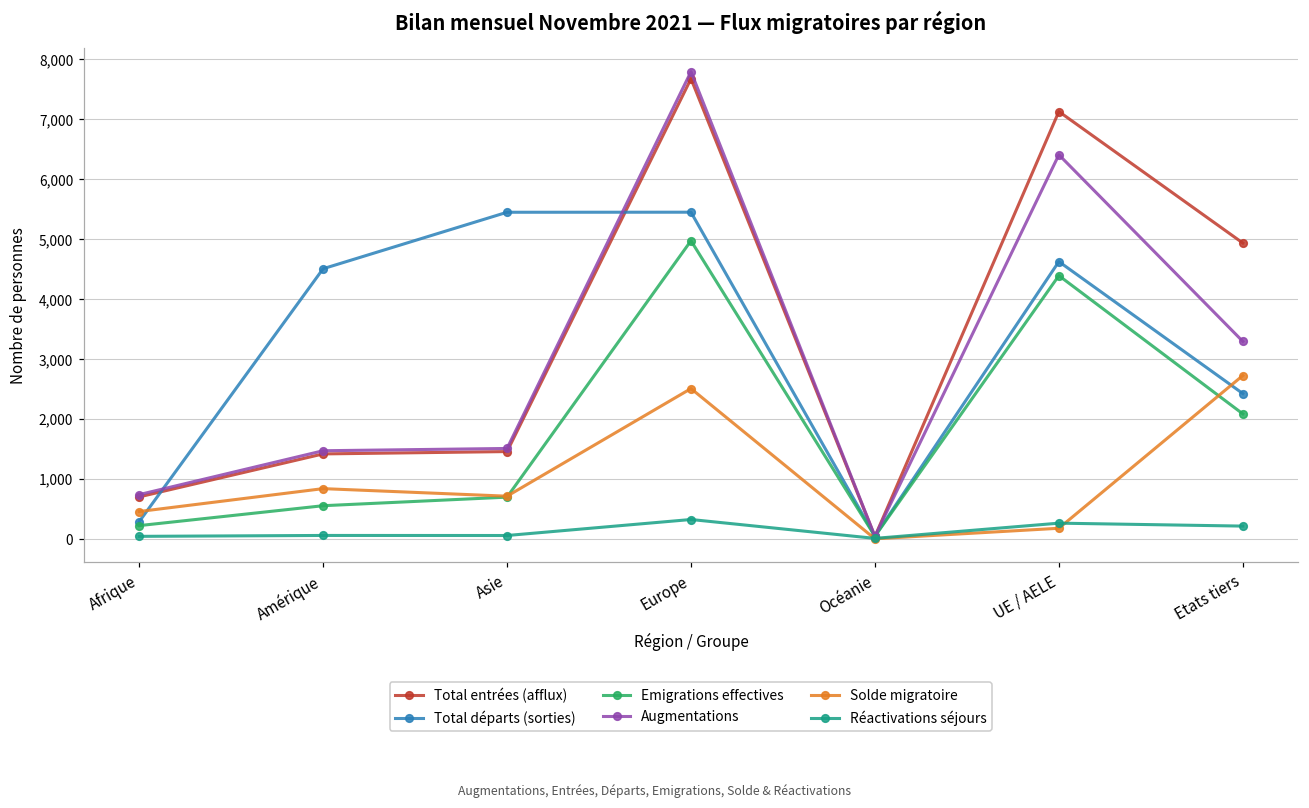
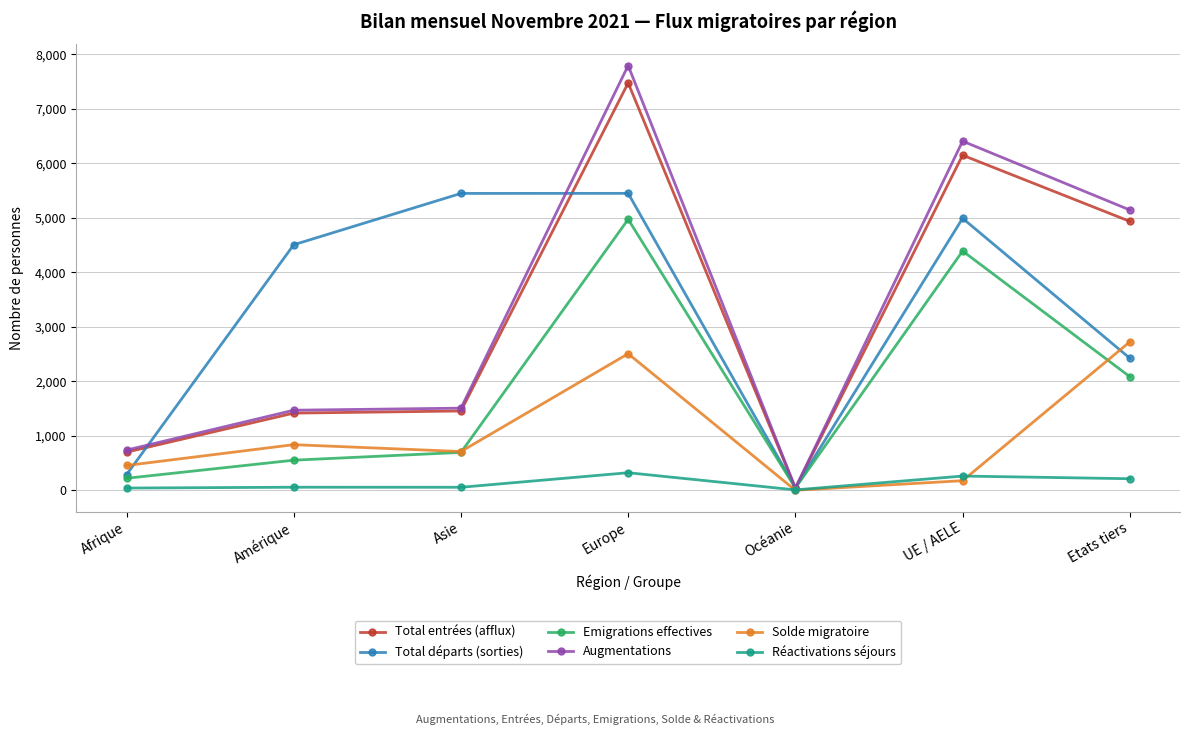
Total entrées (afflux), Europe: 7,700 -> 7,500
Total entrées (afflux), UE / AELE: 7,100 -> 6,100
Total départs (sorties), UE / AELE: 4,600 -> 5,000
Augmentations, Etats tiers: 3,300 -> 5,100
